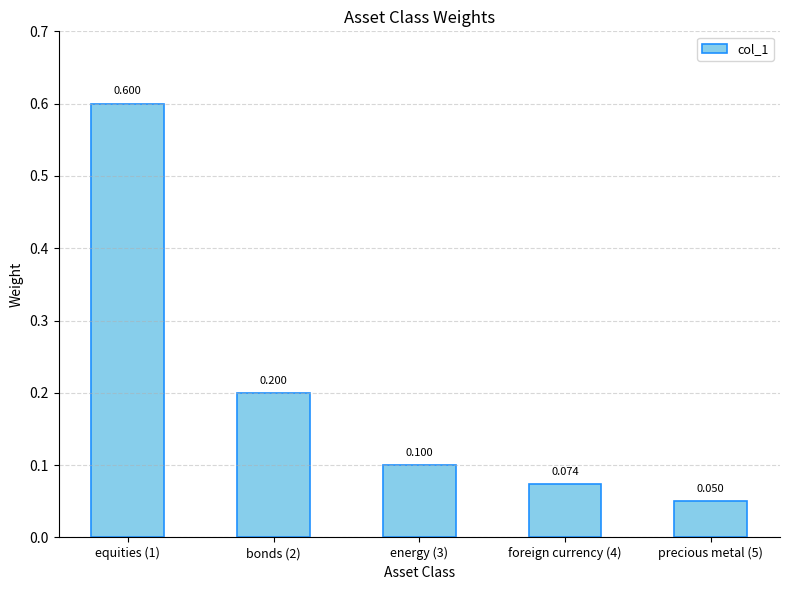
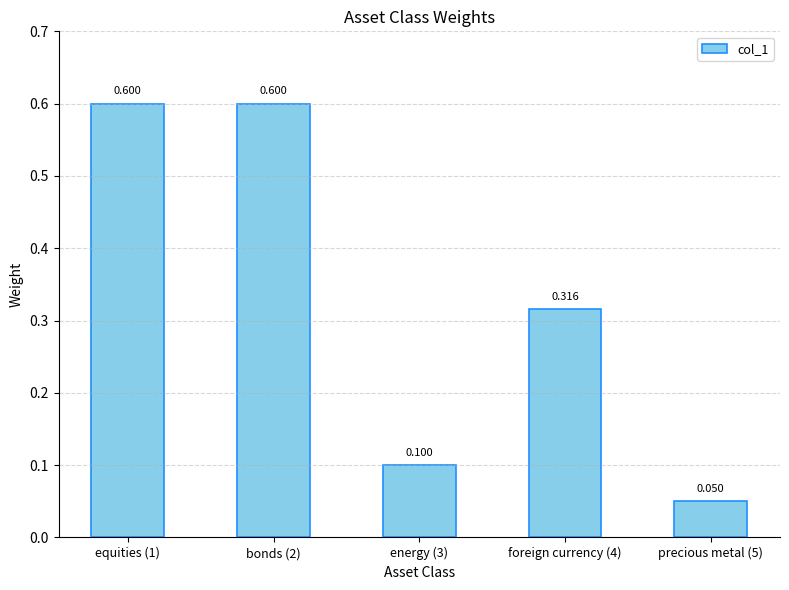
bonds (2): 0.200 -> 0.600
foreign currency (4): 0.074 -> 0.316
